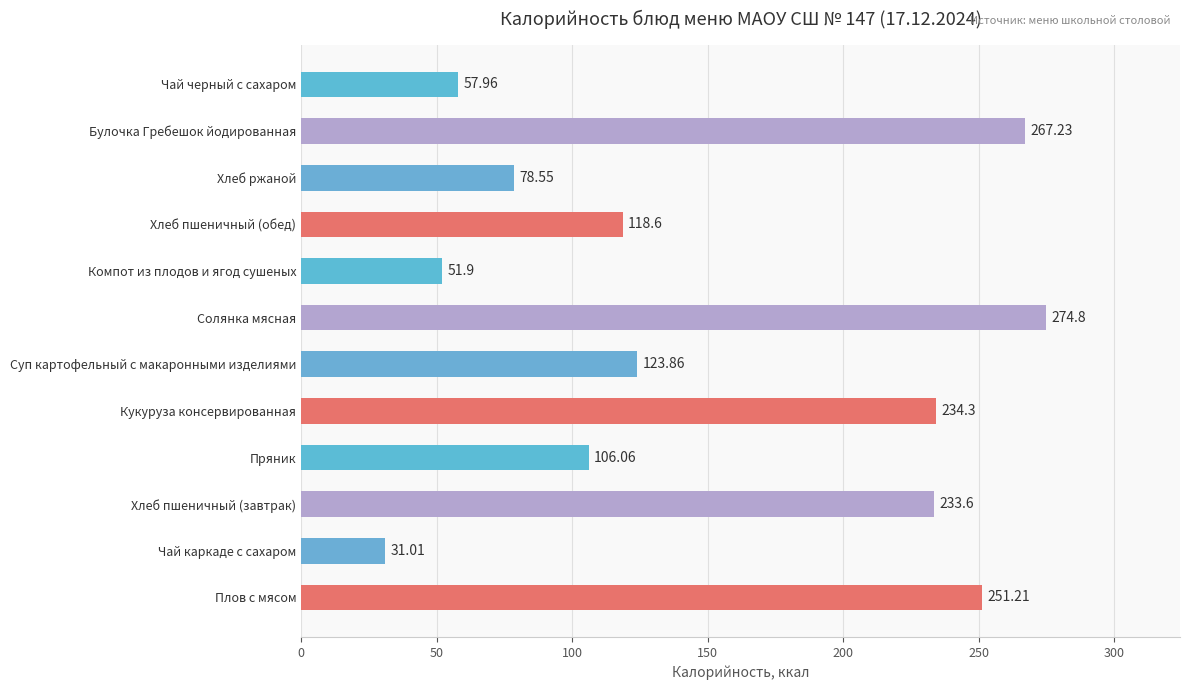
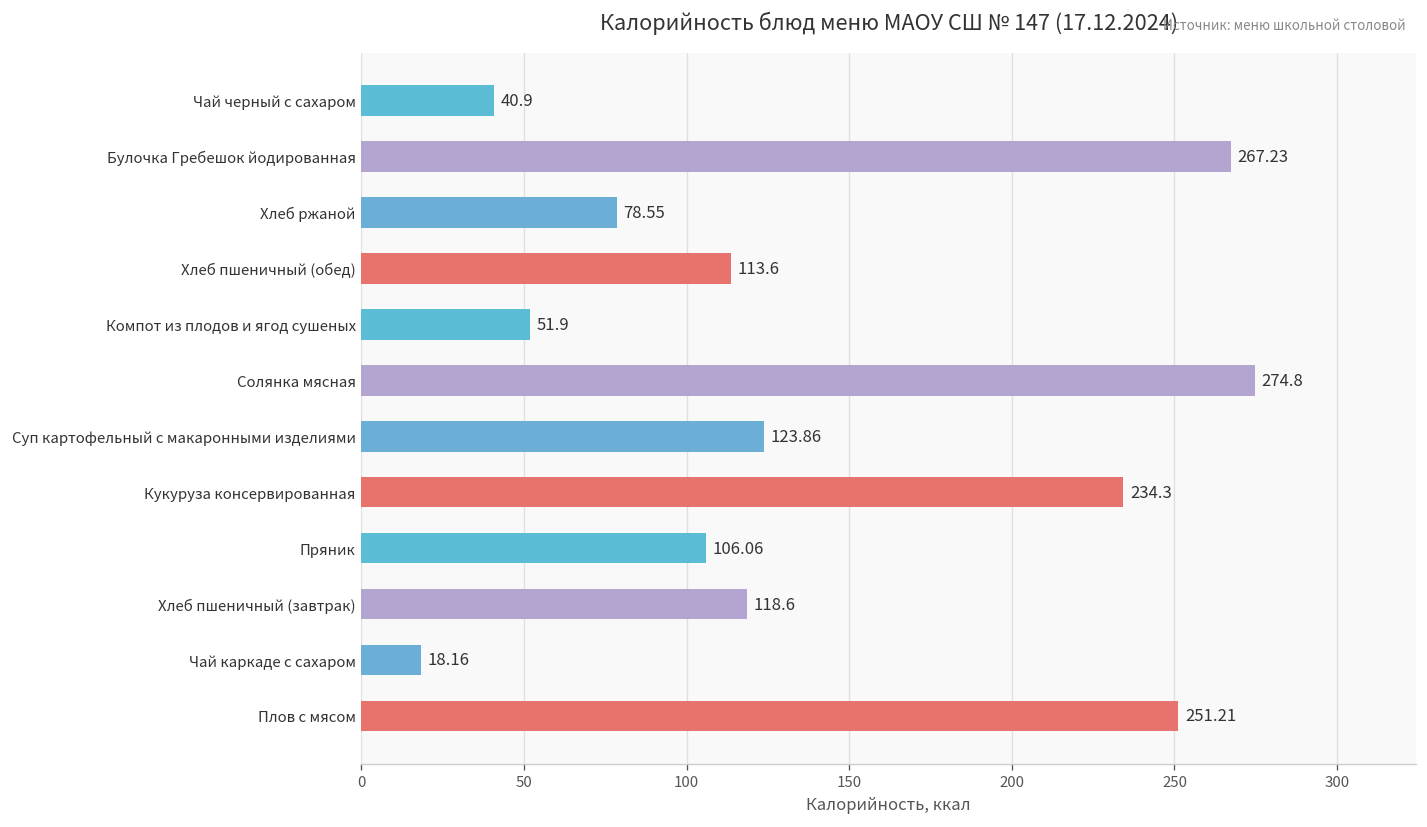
Чай черный с сахаром: 57.96 -> 40.9
Хлеб пшеничный (обед): 118.6 -> 113.6
Хлеб пшеничный (завтрак): 233.6 -> 118.6
Чай каркаде с сахаром: 31.01 -> 18.16
